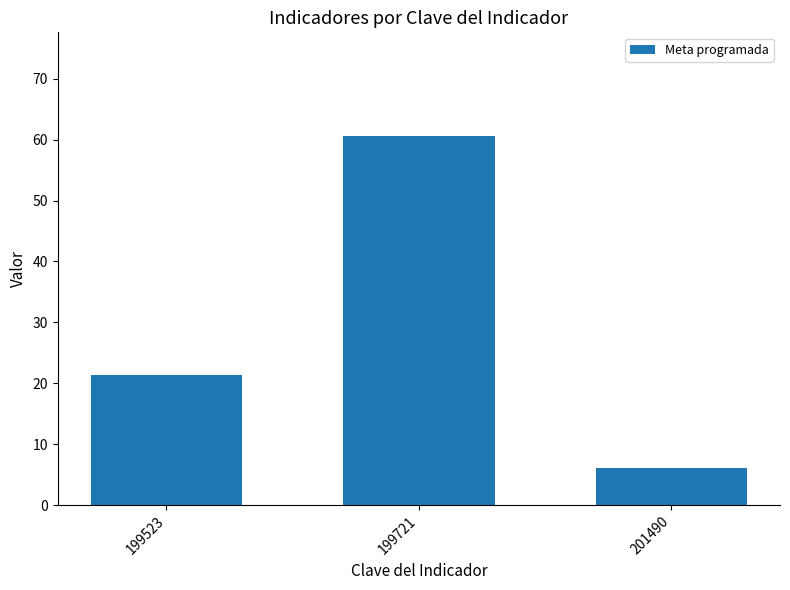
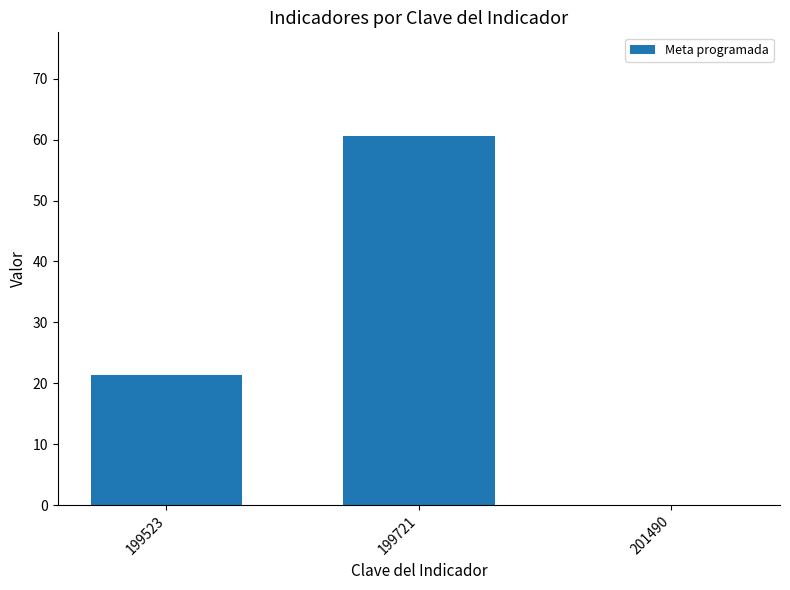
201490: 6 -> 0
